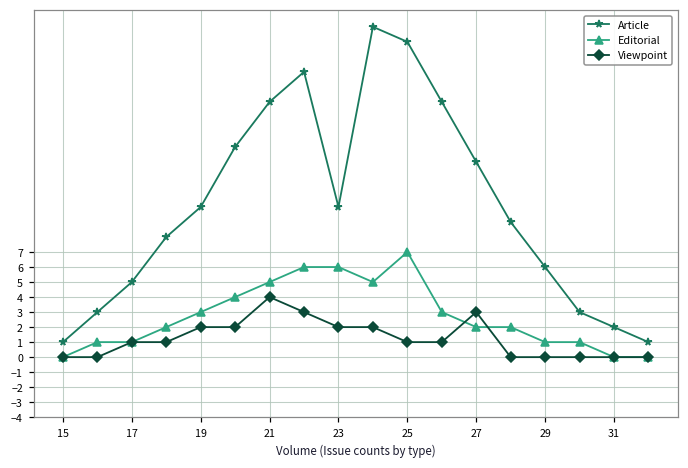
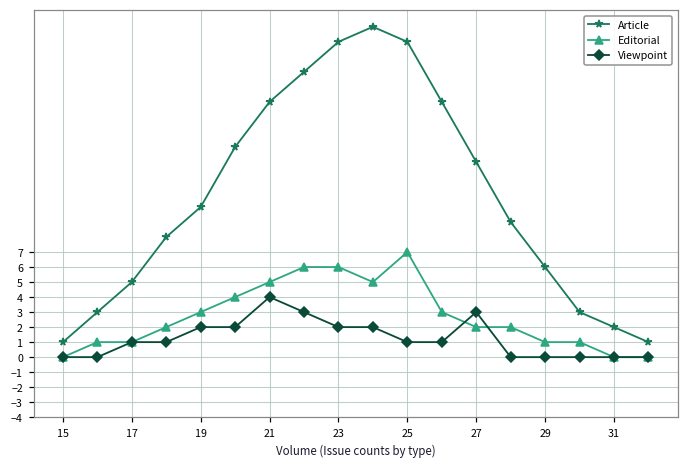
Article, 23: 10 -> 21
